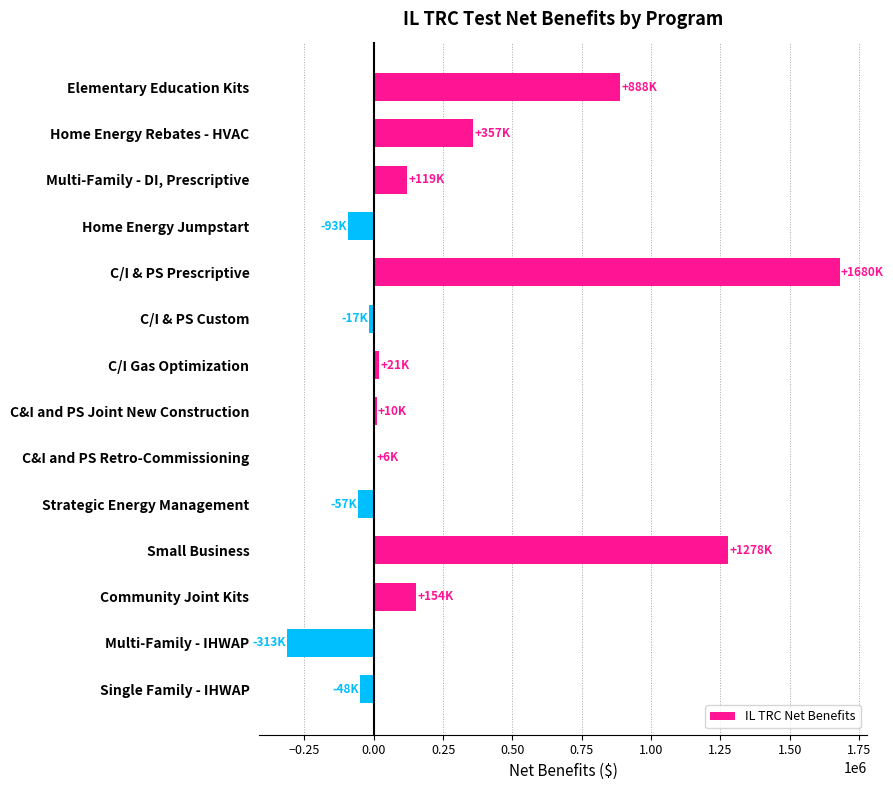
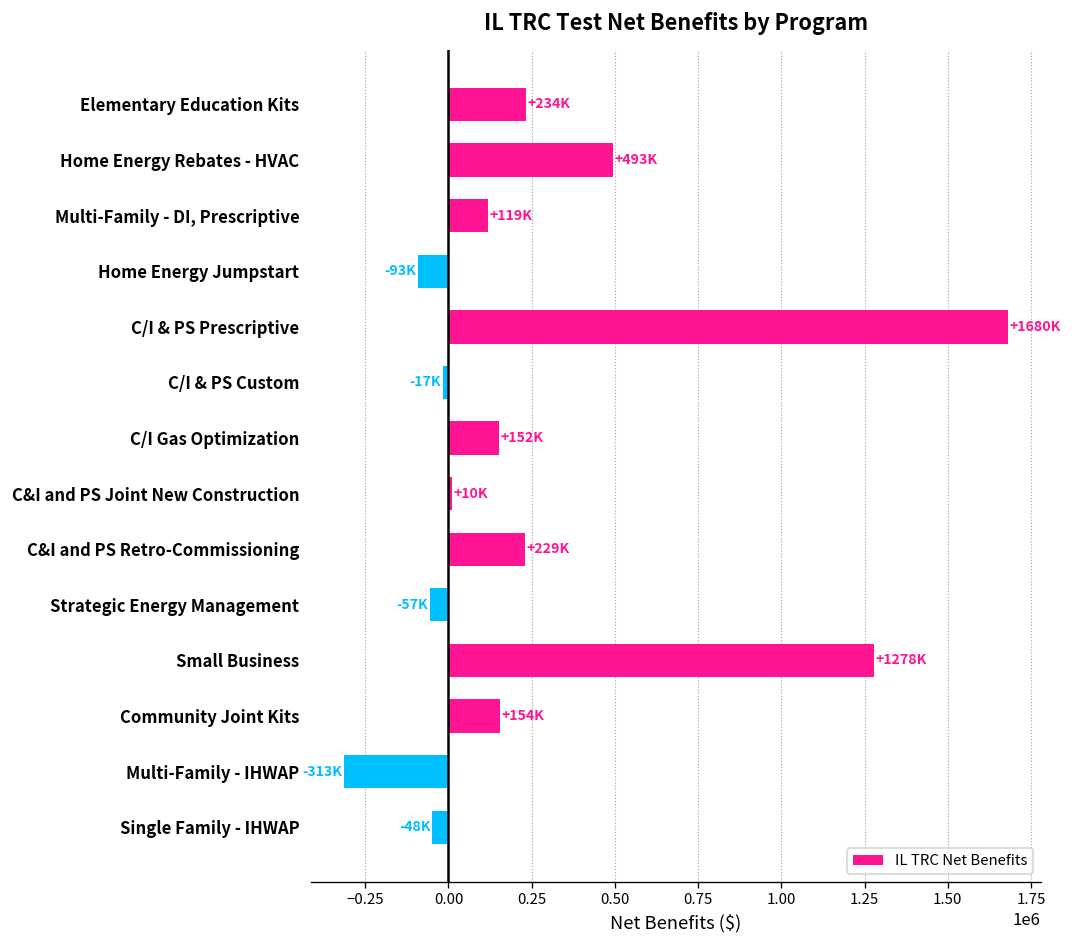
Elementary Education Kits: +888K -> +234K
Home Energy Rebates - HVAC: +357K -> +493K
C/I Gas Optimization: +21K -> +152K
C&I and PS Retro-Commissioning: +6K -> +229K
